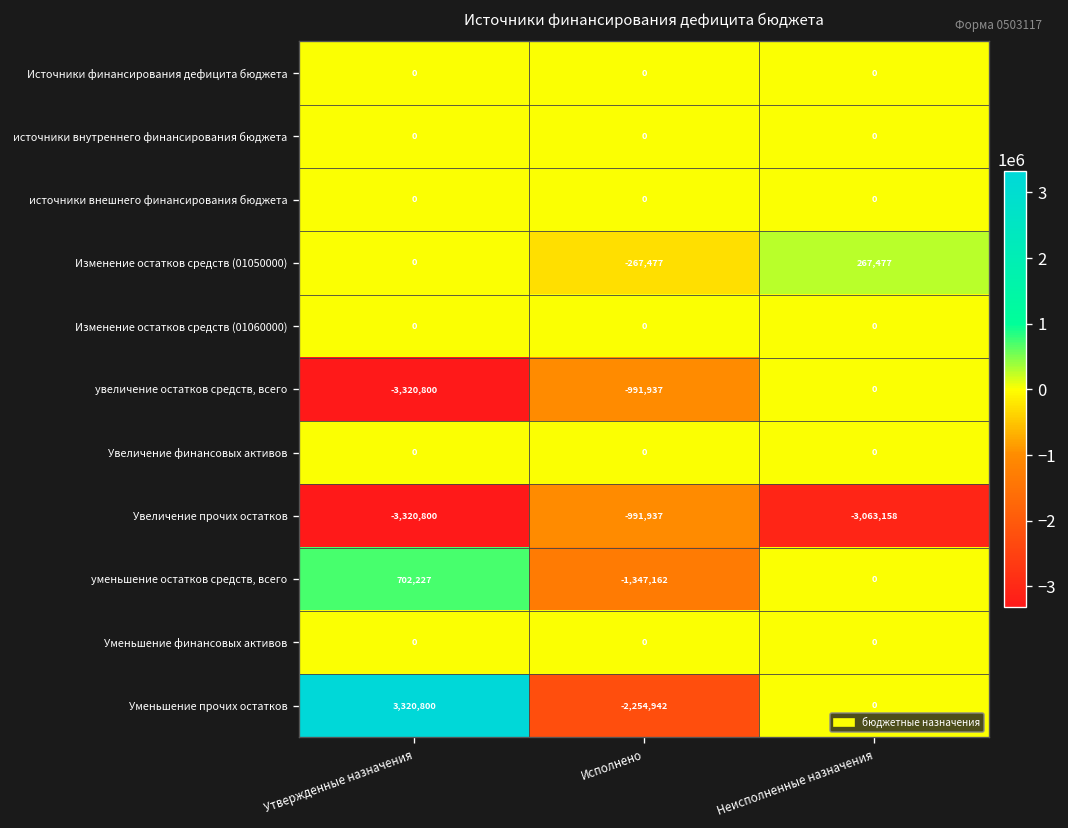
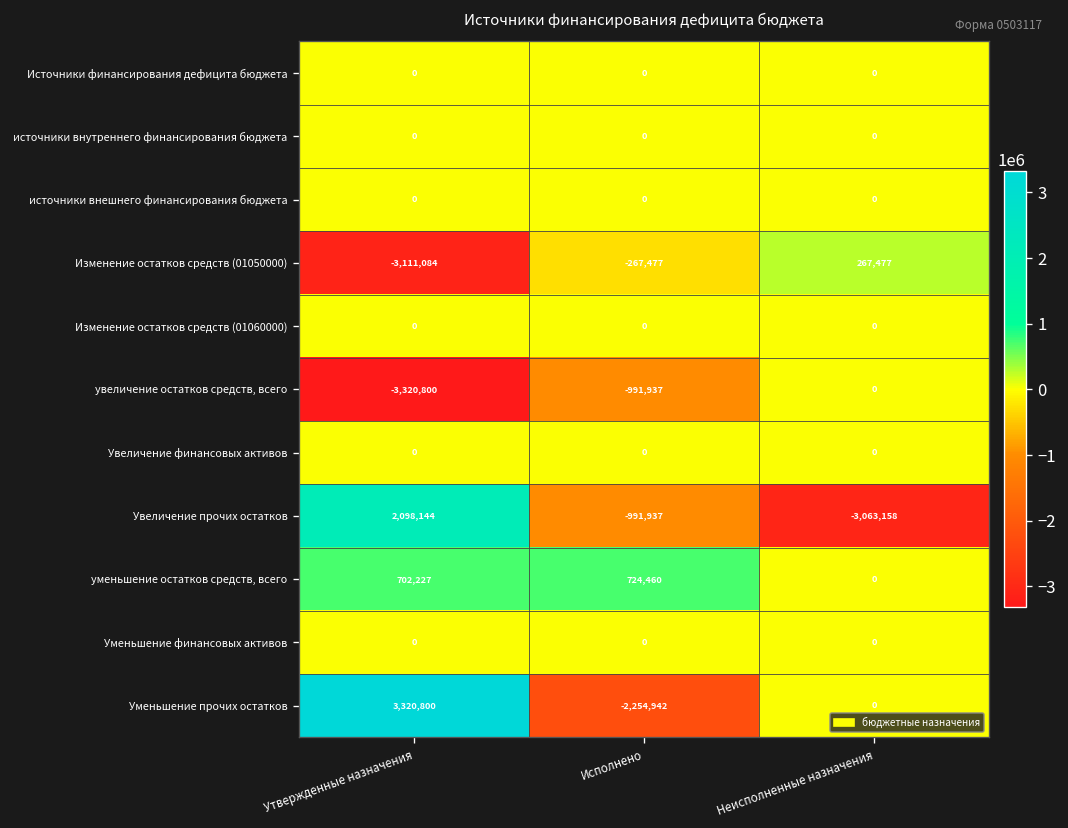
Изменение остатков средств (01050000), Утвержденные назначения: 0 -> -3,111,084
Увеличение прочих остатков, Утвержденные назначения: -3,320,800 -> 2,098,144
уменьшение остатков средств, всего, Исполнено: -1,347,162 -> 724,460
